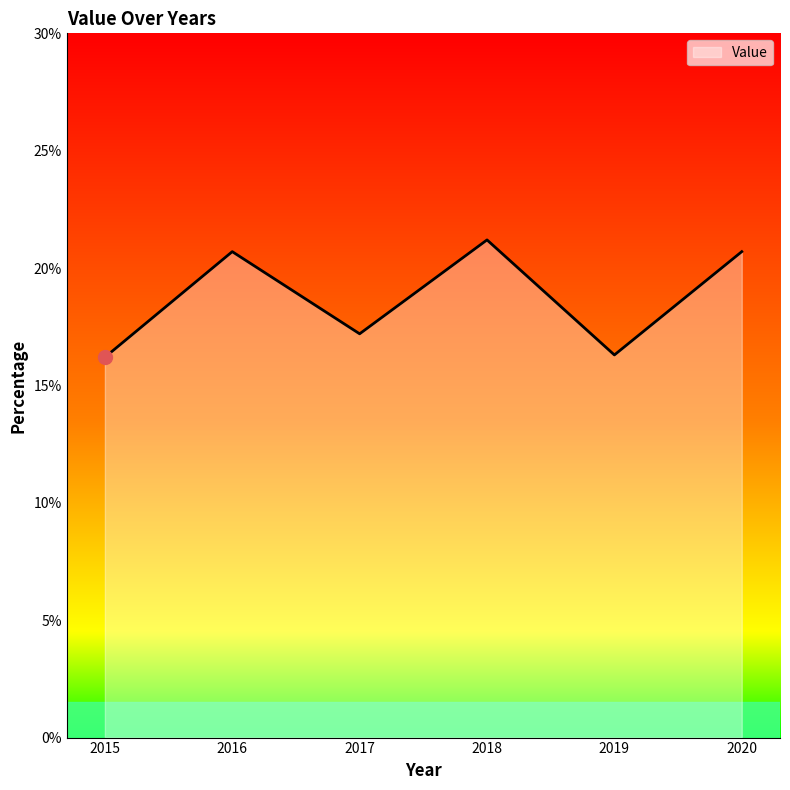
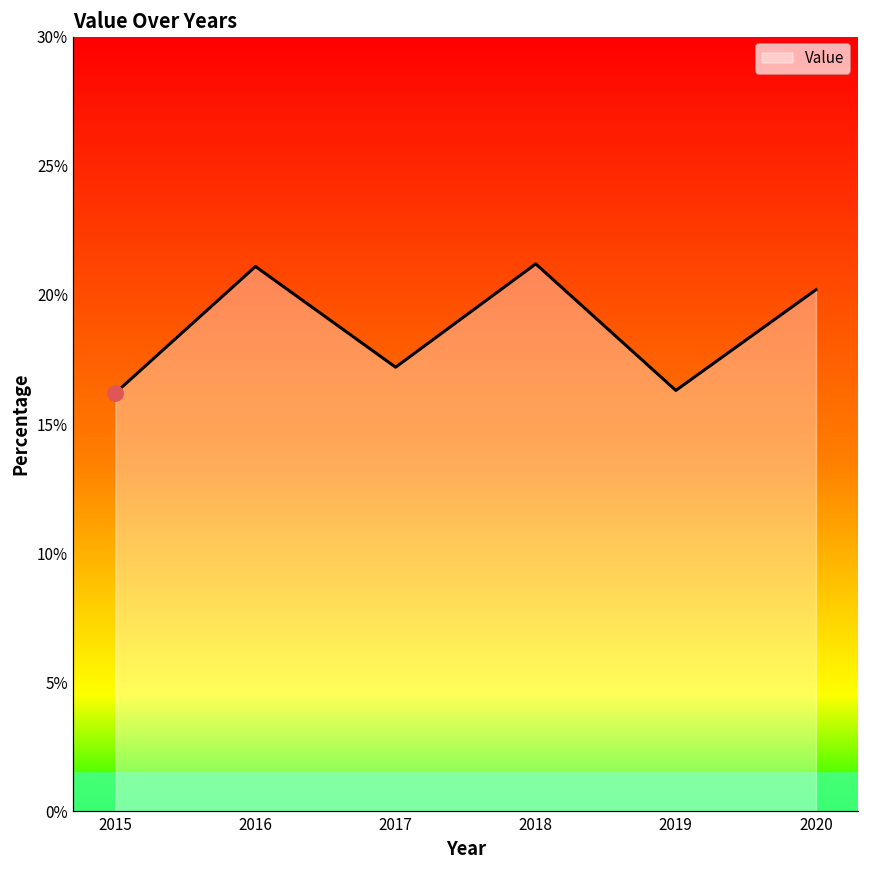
Value, 2016: 20.7% -> 21.1%
Value, 2020: 20.7% -> 20.2%
